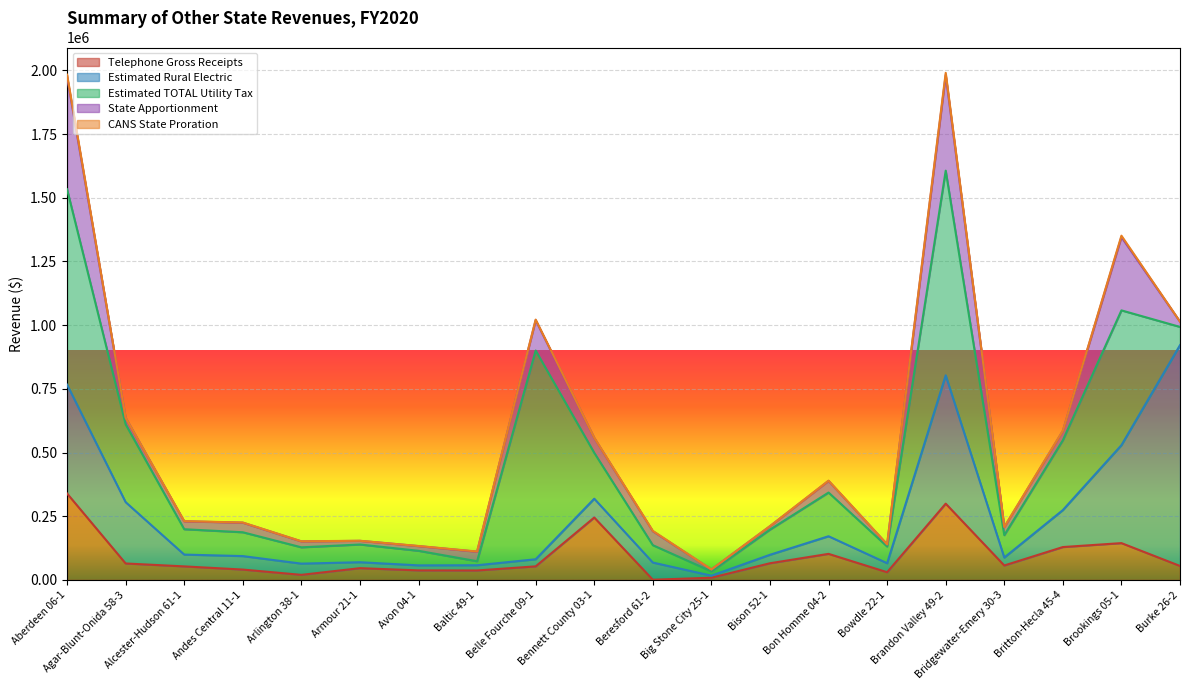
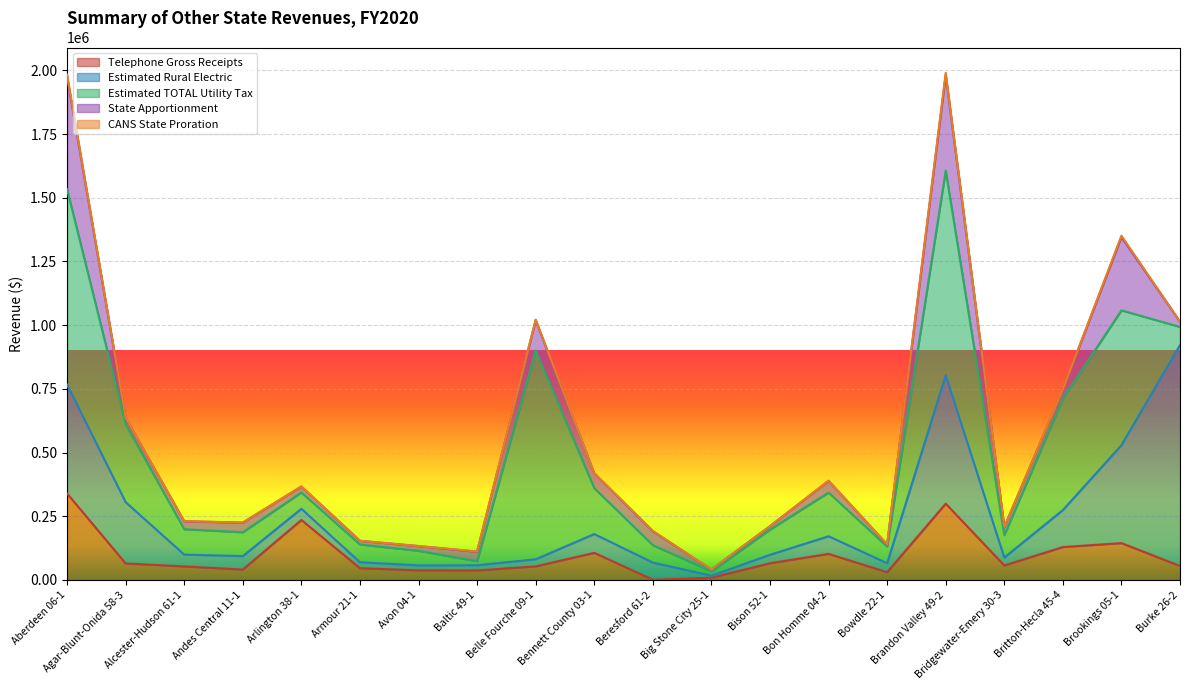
Telephone Gross Receipts, Arlington 38-1: 20000 -> 240000
Telephone Gross Receipts, Bennett County 03-1: 240000 -> 110000
Estimated TOTAL Utility Tax, Britton-Hecla 45-4: 270000 -> 440000
